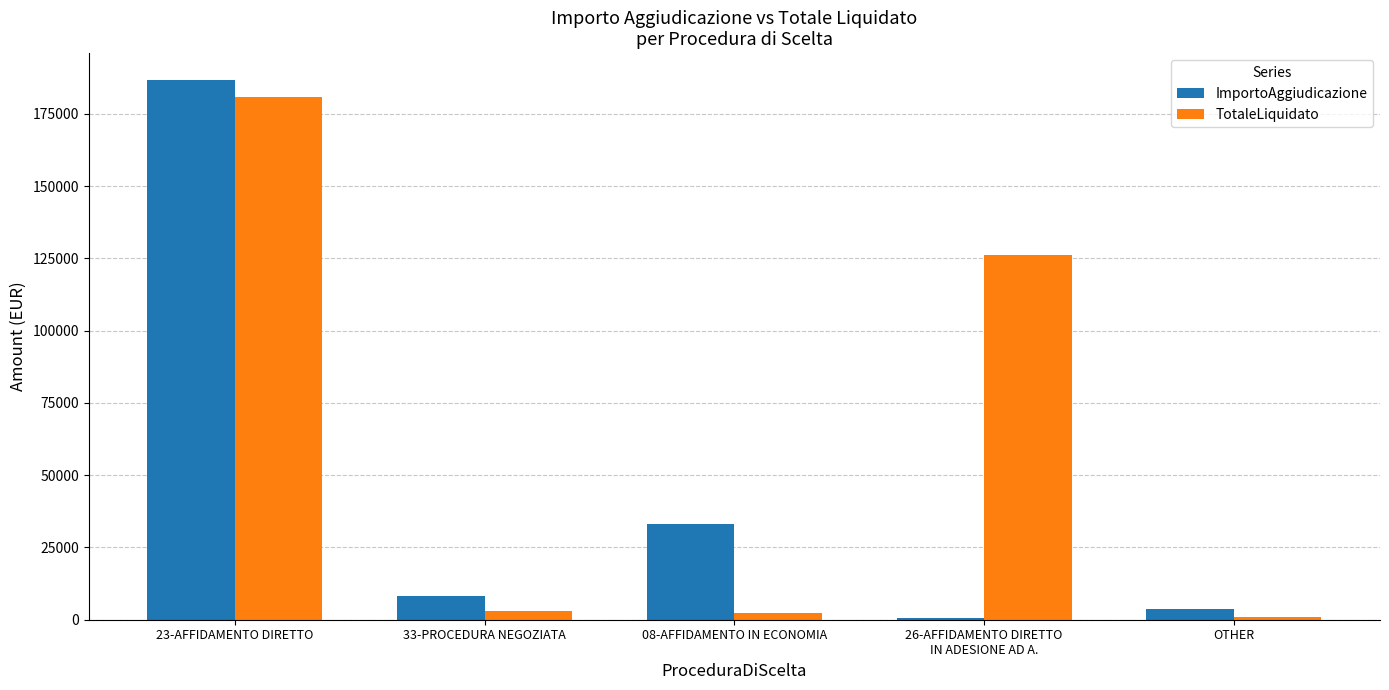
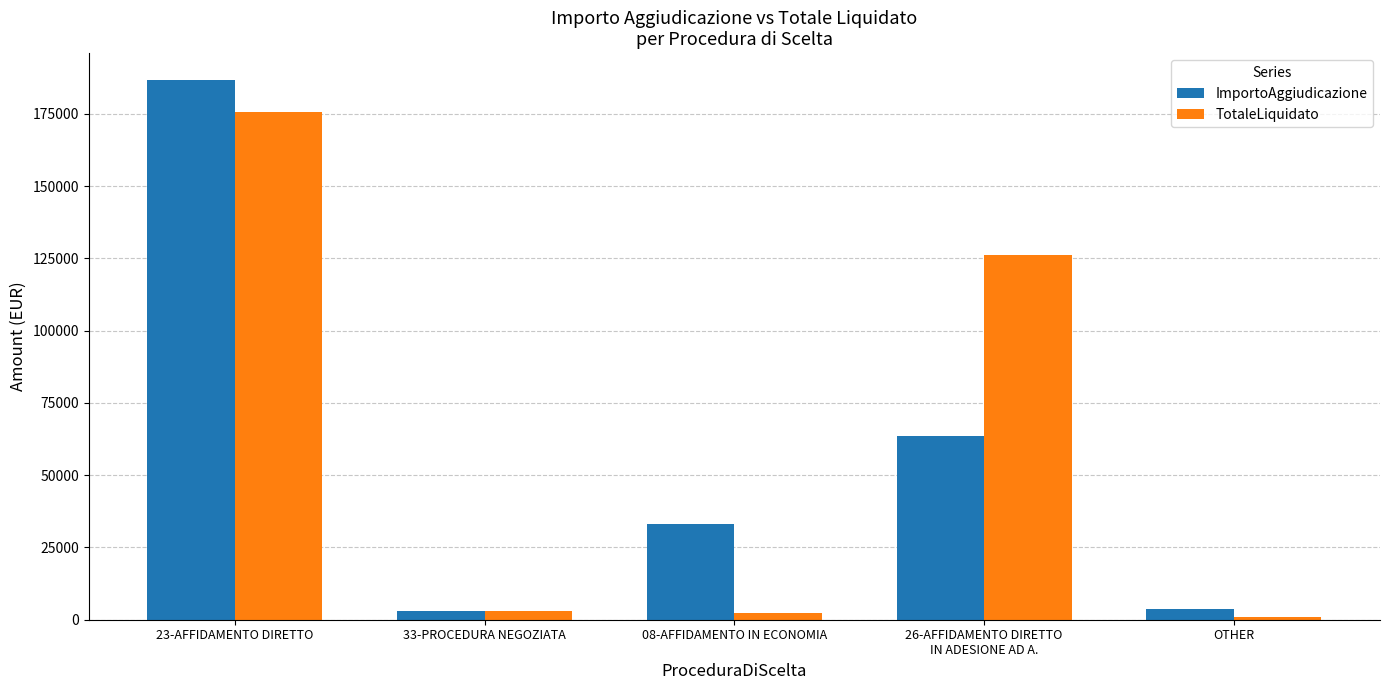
TotaleLiquidato, 23-AFFIDAMENTO DIRETTO: 181000 -> 176000
ImportoAggiudicazione, 33-PROCEDURA NEGOZIATA: 8000 -> 3000
ImportoAggiudicazione, 26-AFFIDAMENTO DIRETTO IN ADESIONE AD A.: 1000 -> 63000
